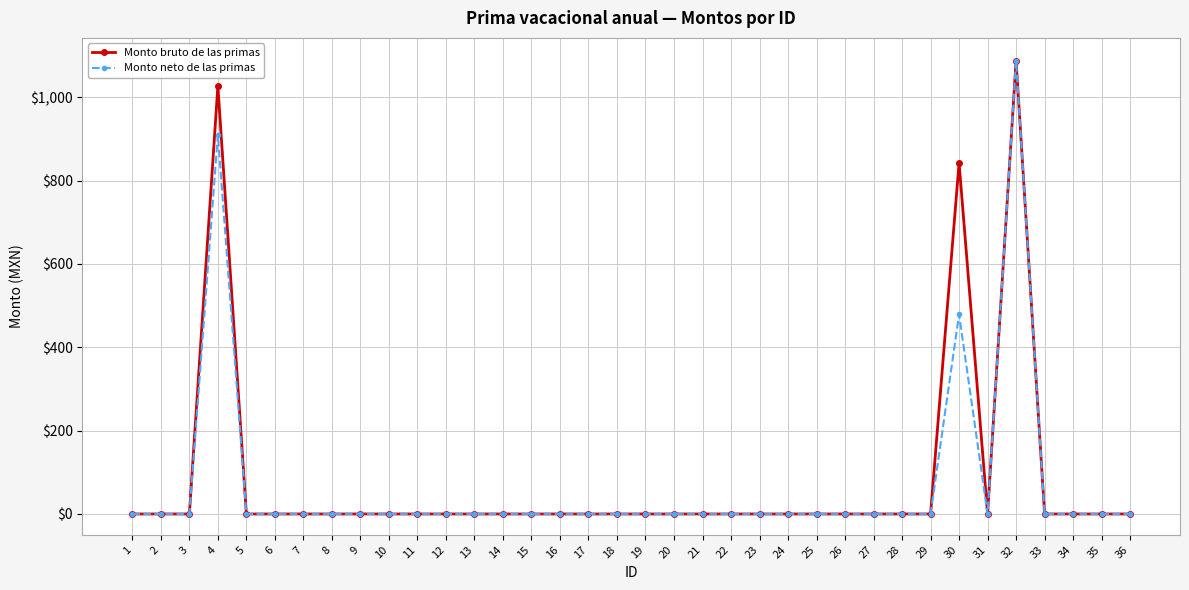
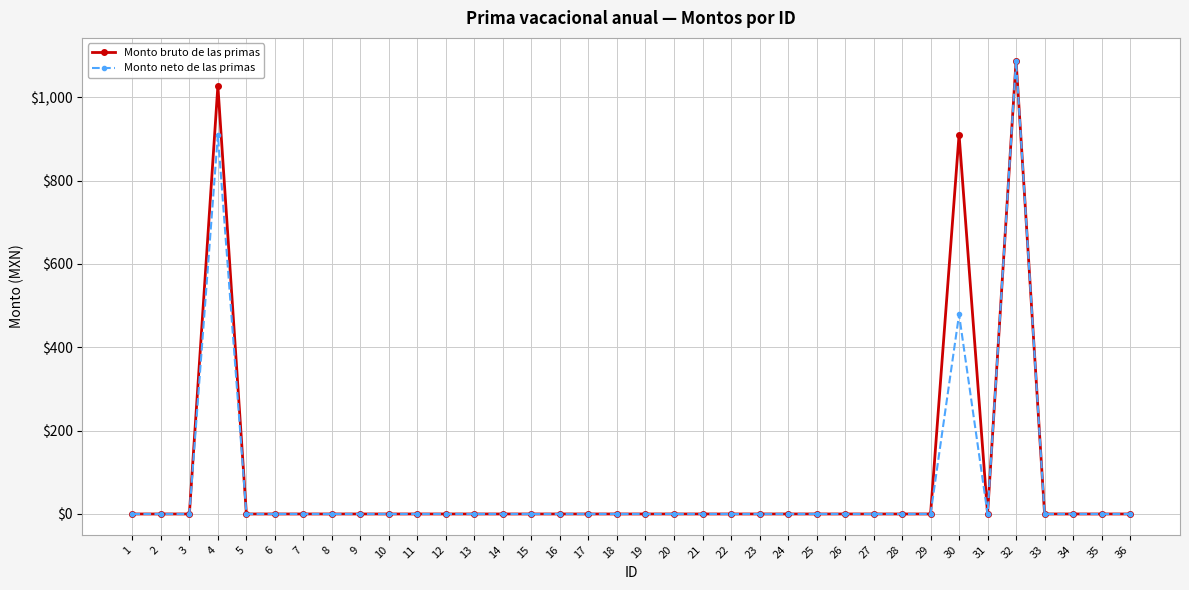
Monto bruto de las primas, 30: $840 -> $910
